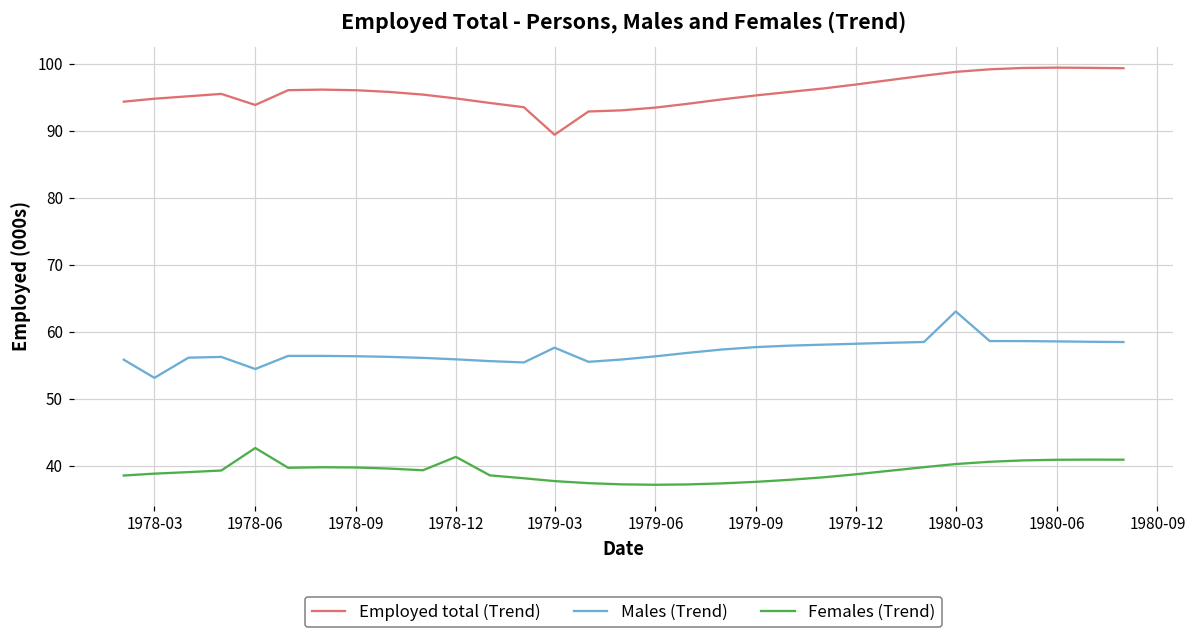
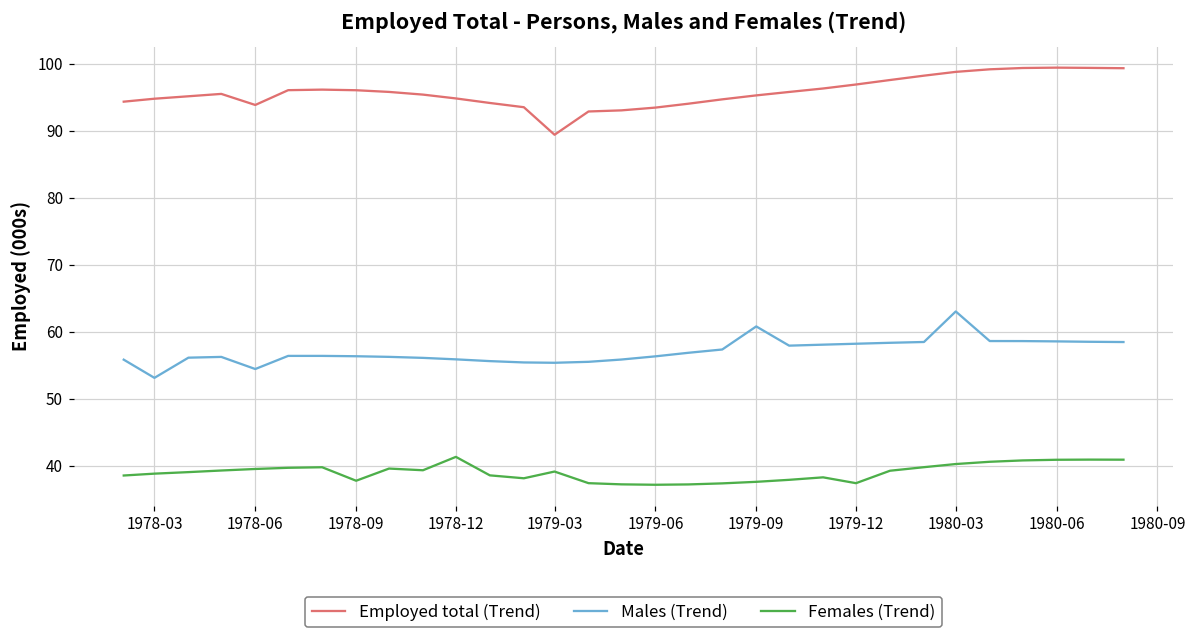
Females (Trend), 1978-06: 43 -> 39
Females (Trend), 1978-09: 40 -> 38
Males (Trend), 1979-03: 58 -> 55
Females (Trend), 1979-03: 38 -> 39
Males (Trend), 1979-09: 58 -> 61
Females (Trend), 1979-12: 39 -> 37
